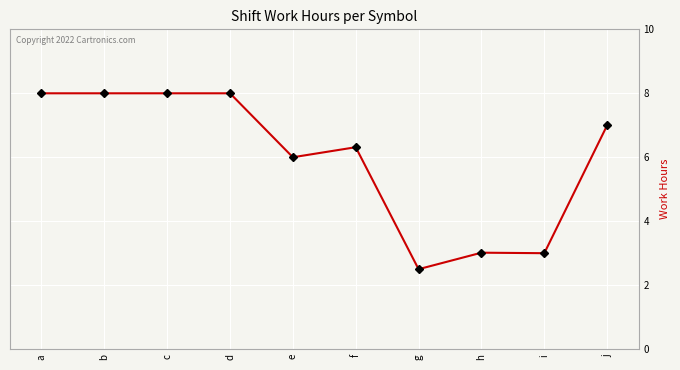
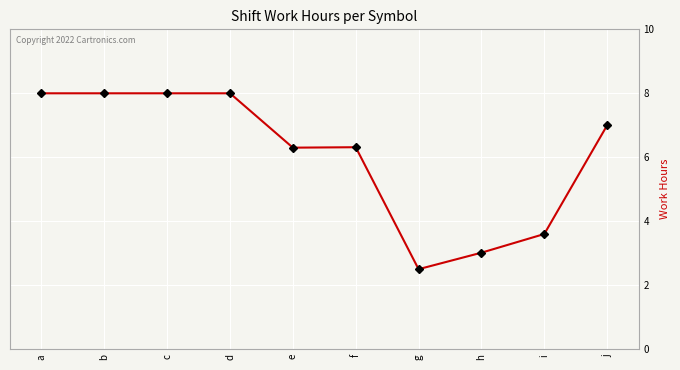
e: 6.0 -> 6.3
i: 3.0 -> 3.6
